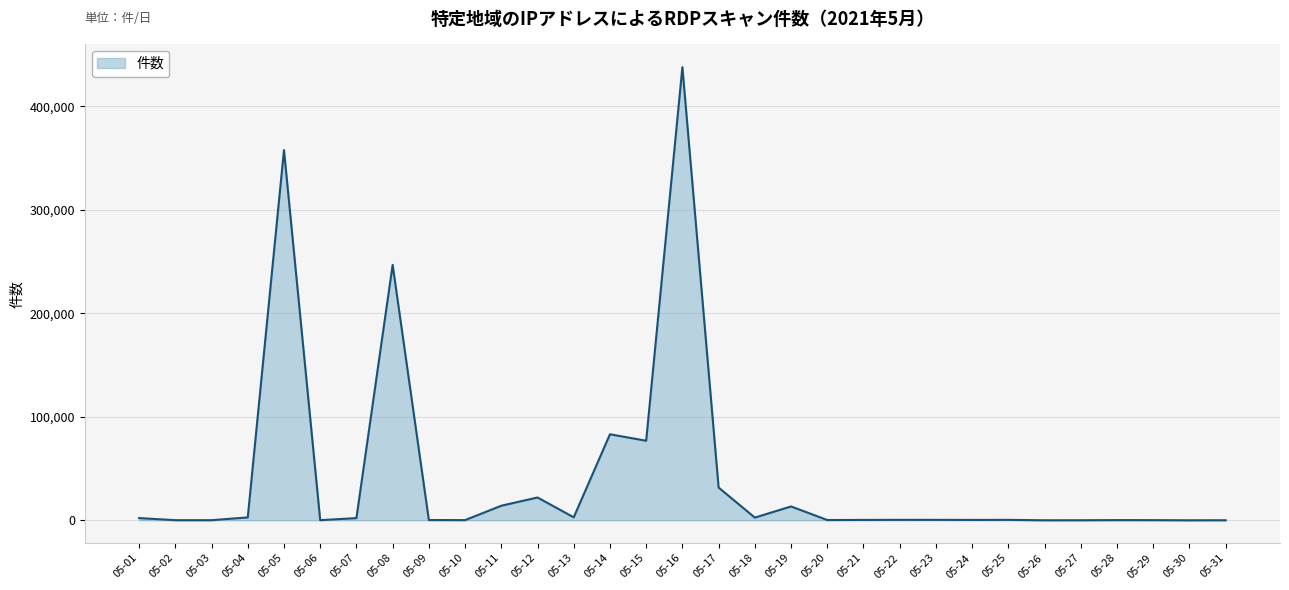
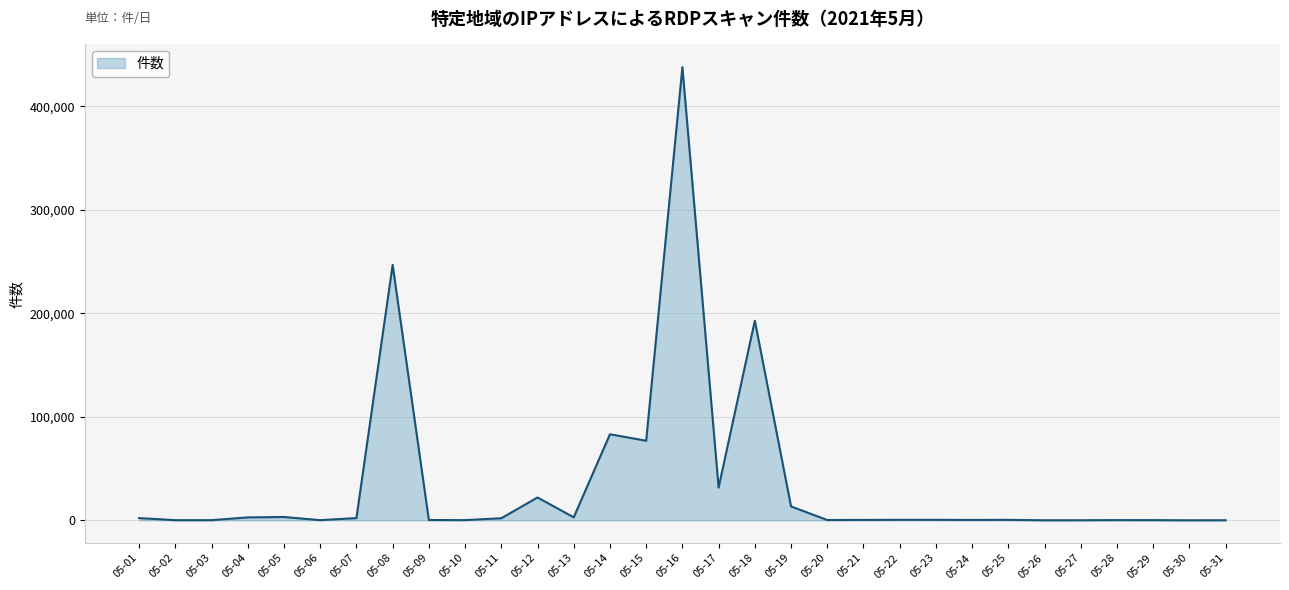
05-05: 358,000 -> 3,000
05-11: 14,000 -> 2,000
05-18: 3,000 -> 193,000
